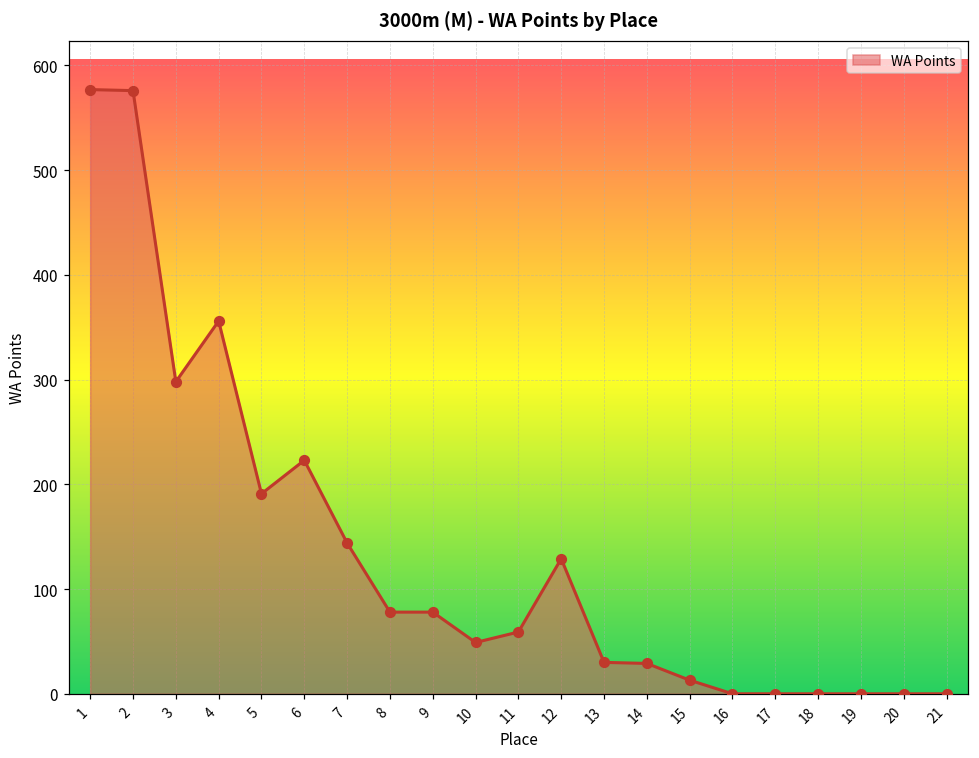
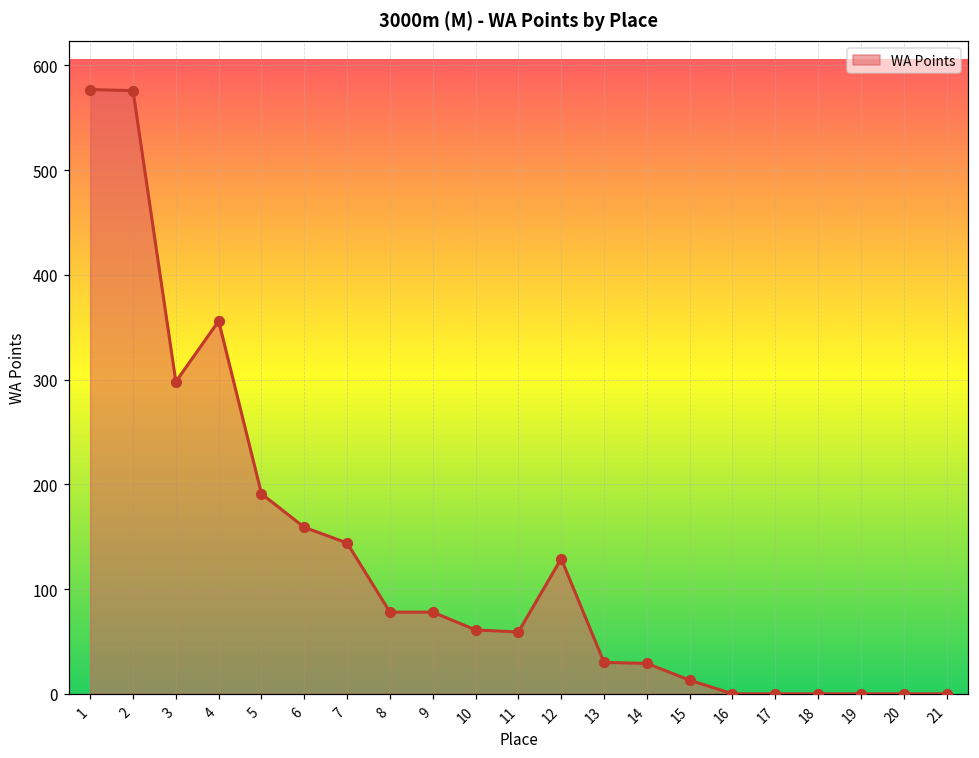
6: 220 -> 160
10: 50 -> 60
